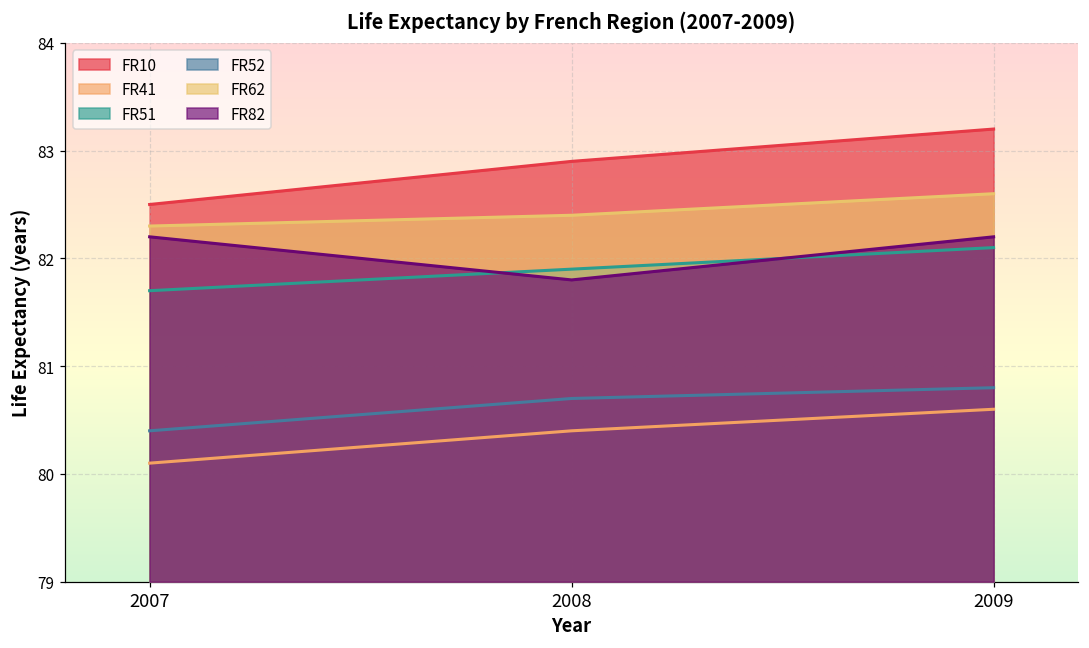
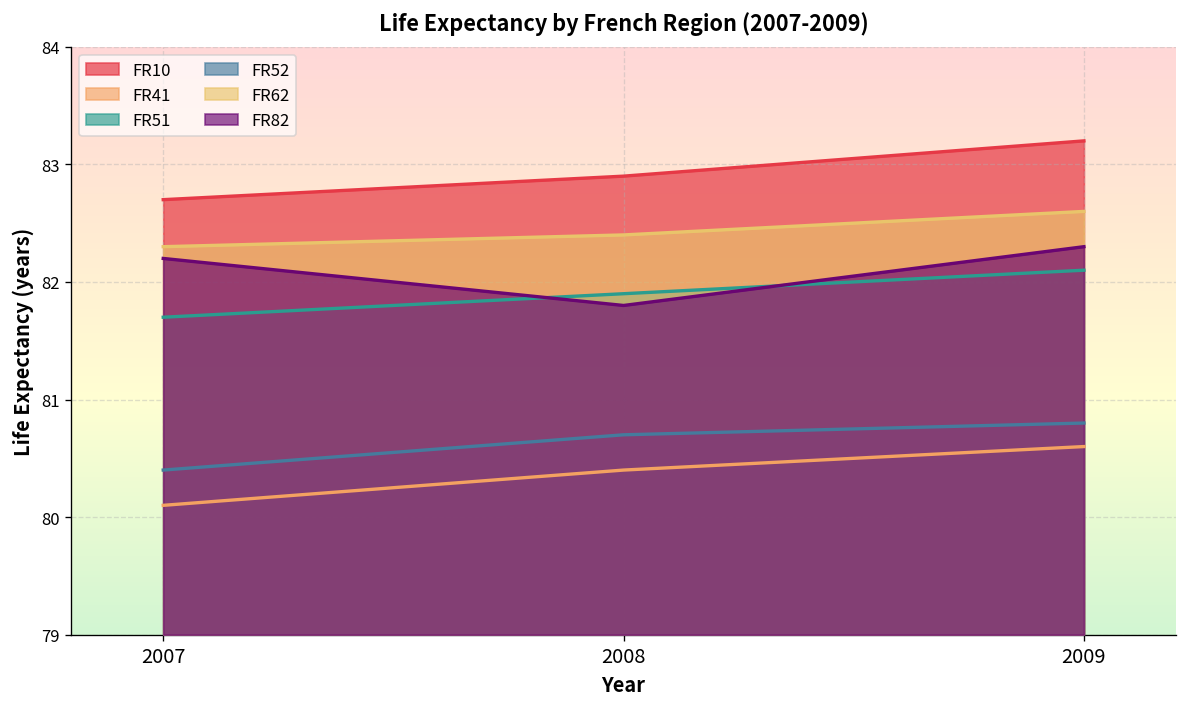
FR10, 2007: 82.5 -> 82.7
FR82, 2009: 82.2 -> 82.3
